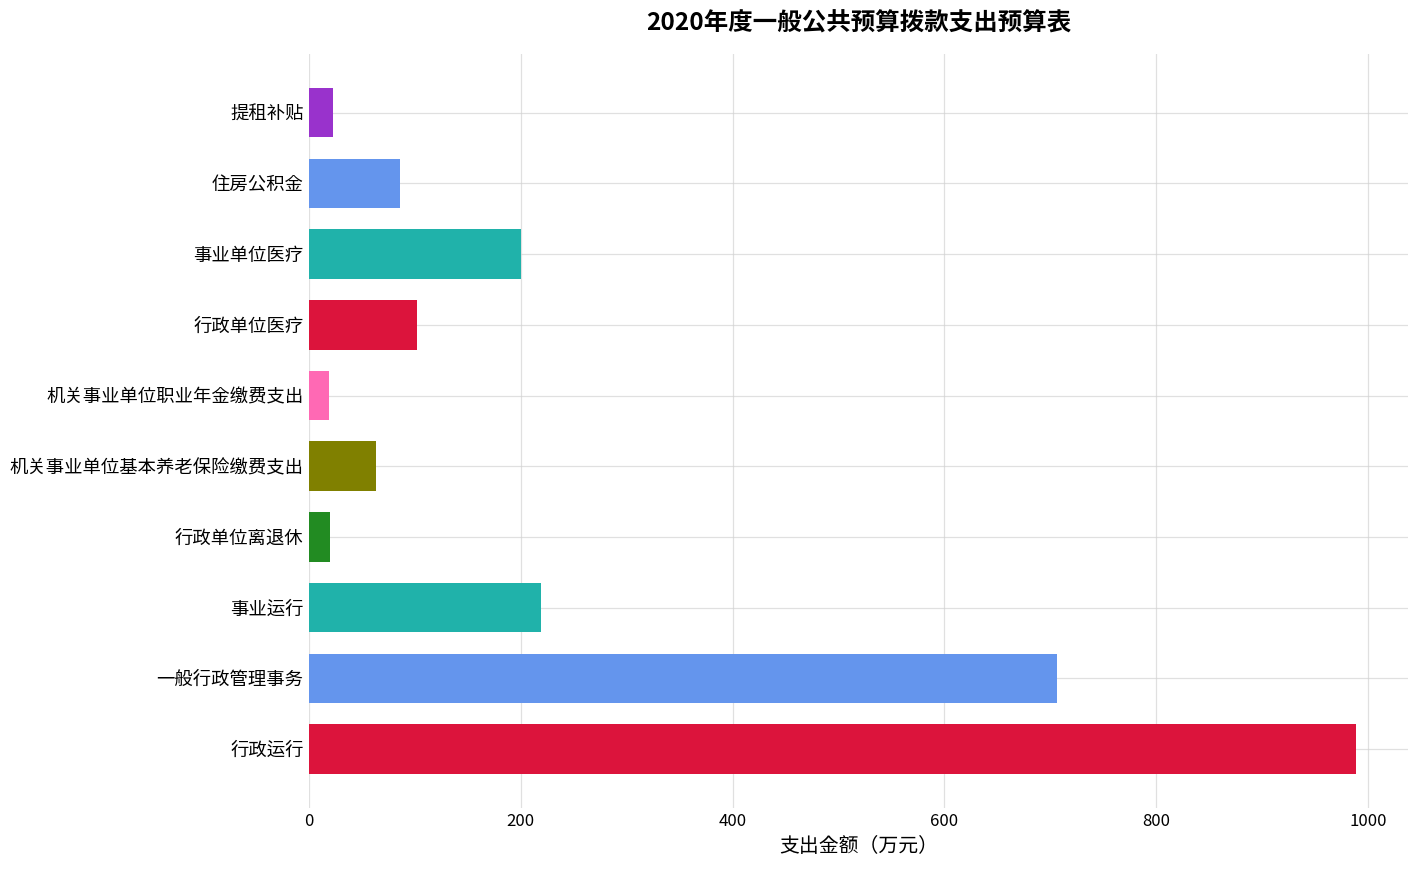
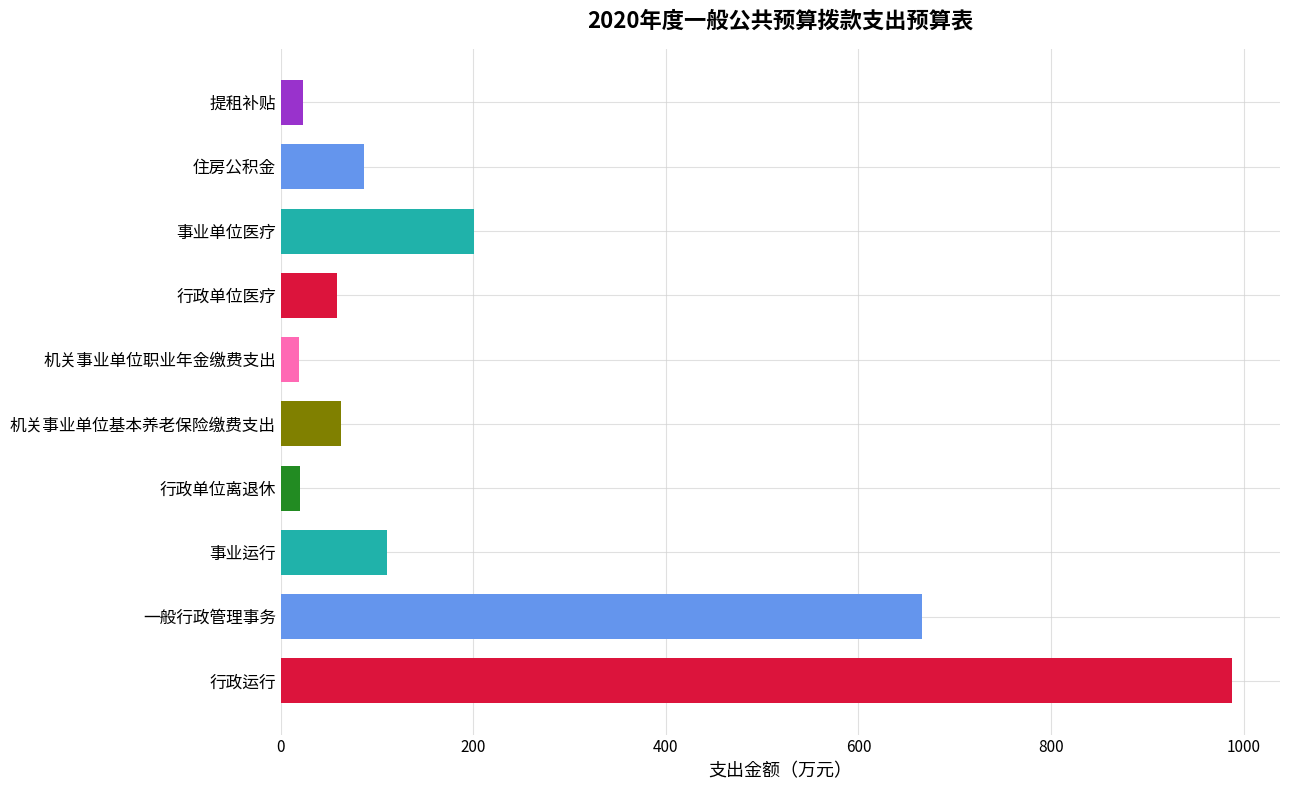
行政单位医疗: 100 -> 60
事业运行: 220 -> 110
一般行政管理事务: 710 -> 670
